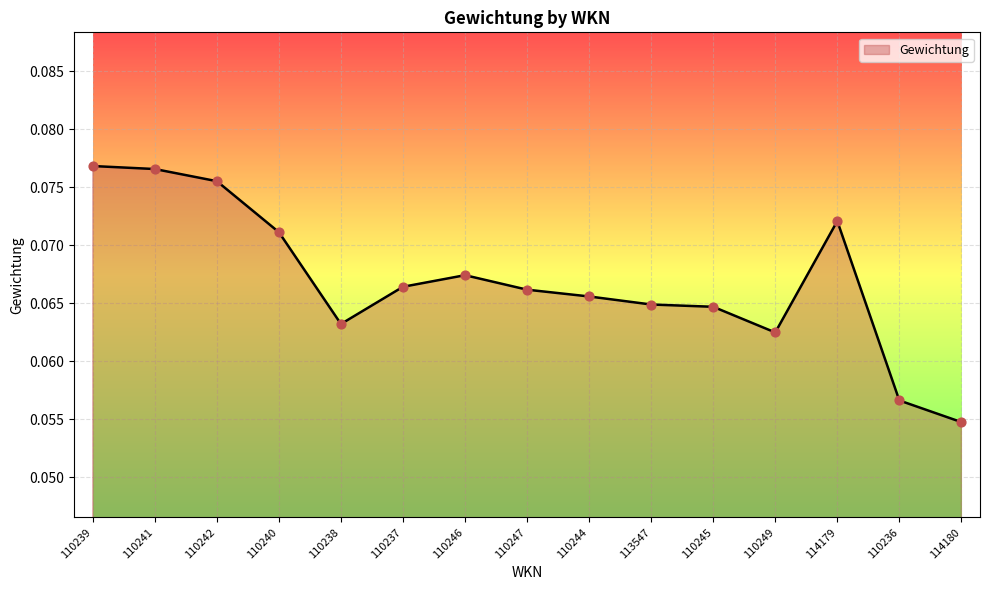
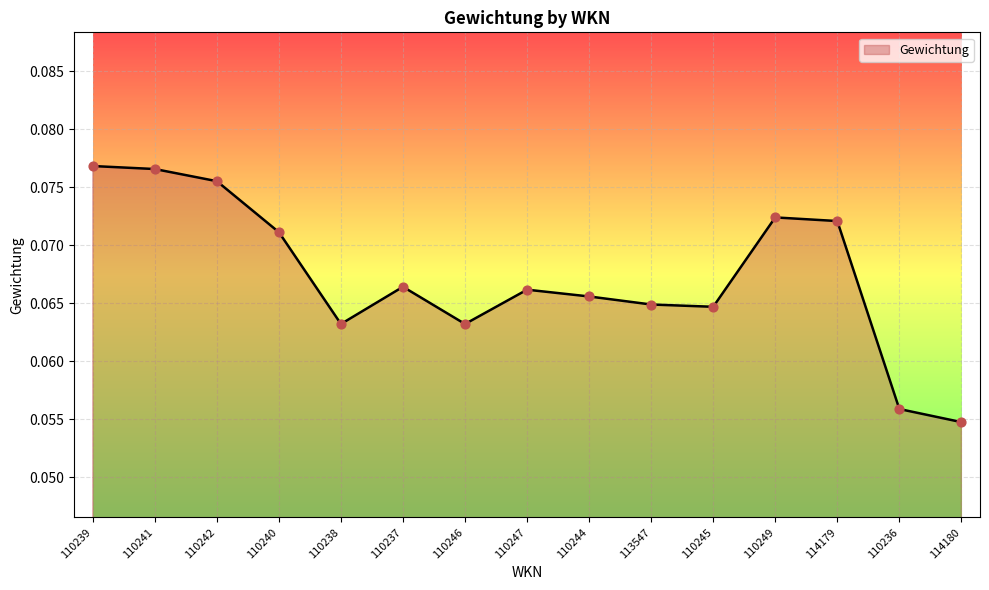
110246: 0.0674 -> 0.0632
110249: 0.0625 -> 0.0724
110236: 0.0566 -> 0.0559
